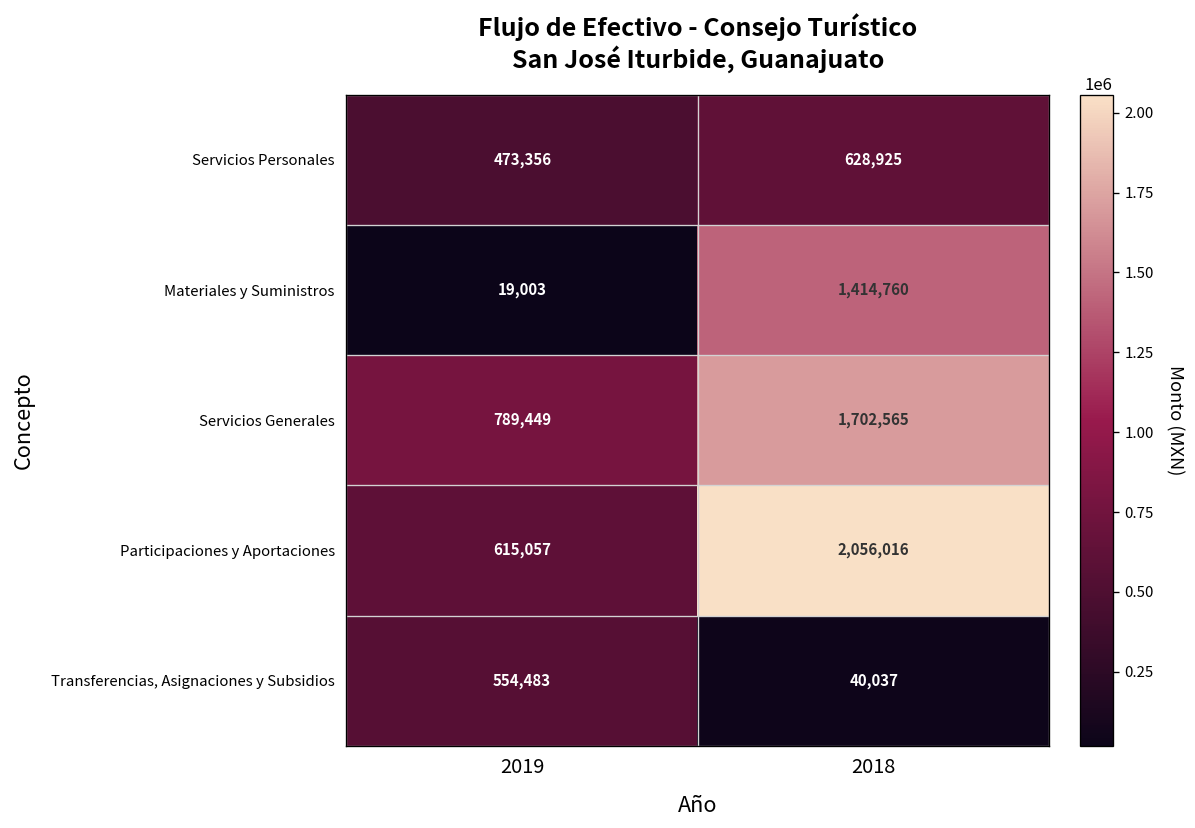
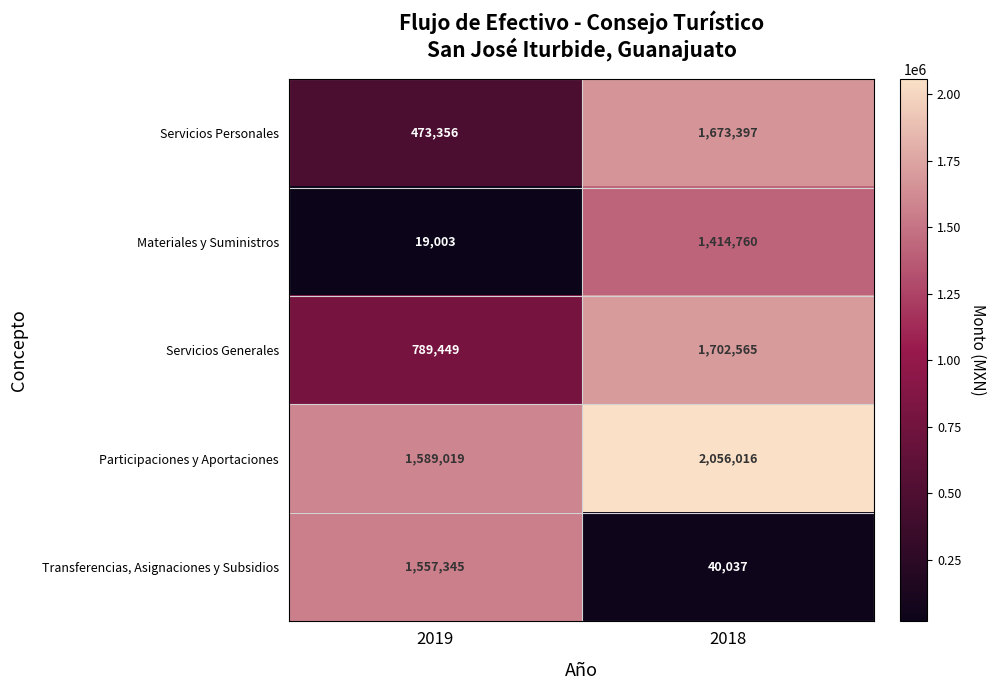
Servicios Personales, 2018: 628,925 -> 1,673,397
Participaciones y Aportaciones, 2019: 615,057 -> 1,589,019
Transferencias, Asignaciones y Subsidios, 2019: 554,483 -> 1,557,345
